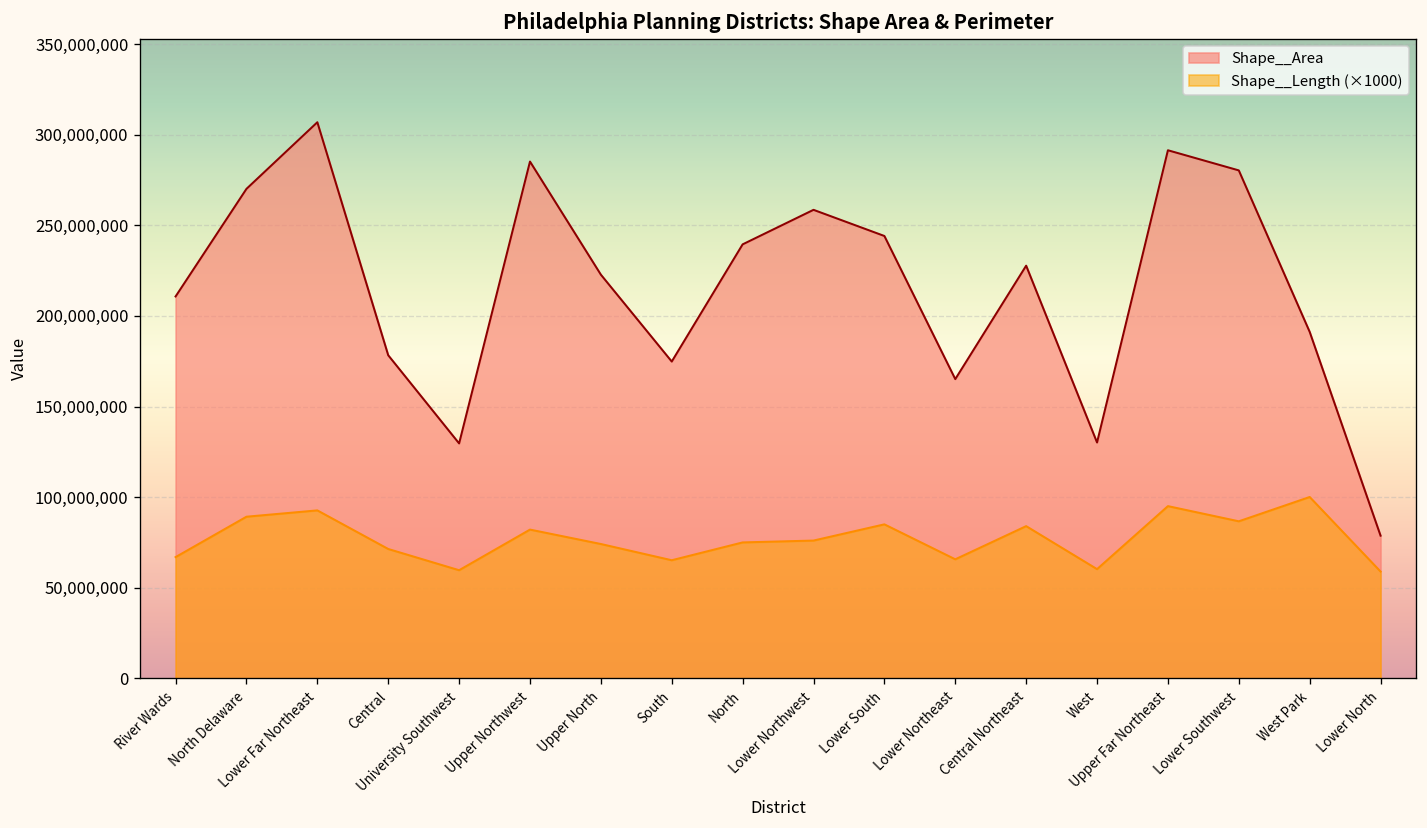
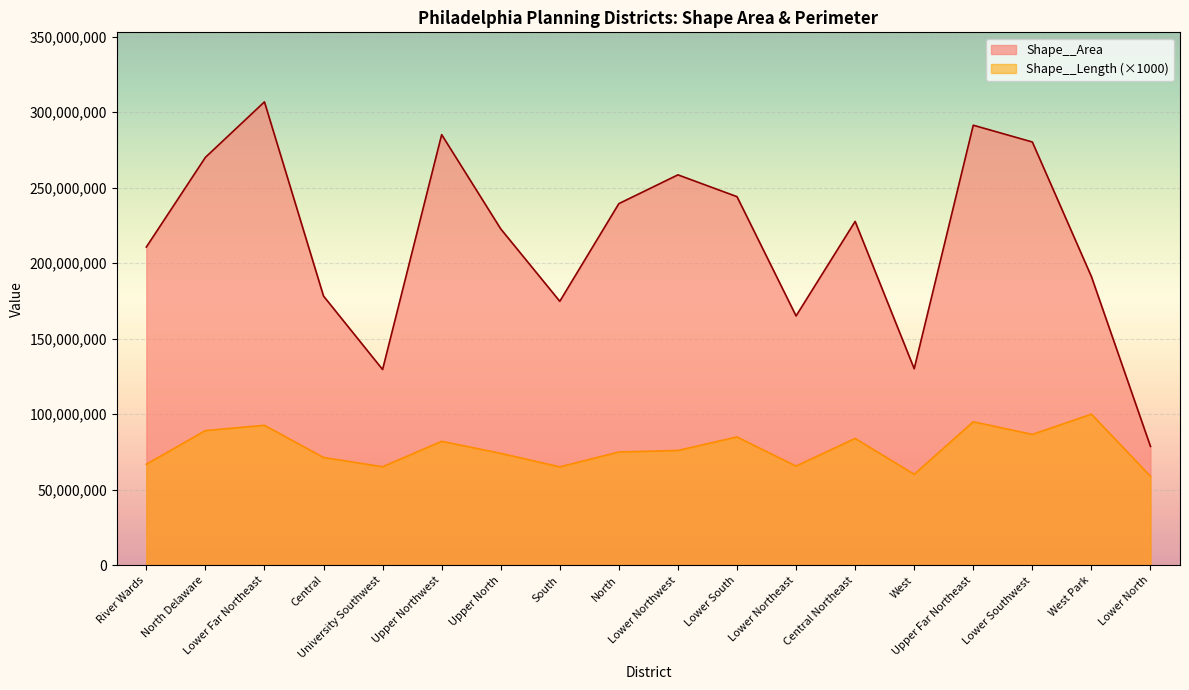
Shape__Length (×1000), University Southwest: 60,000,000 -> 65,000,000
